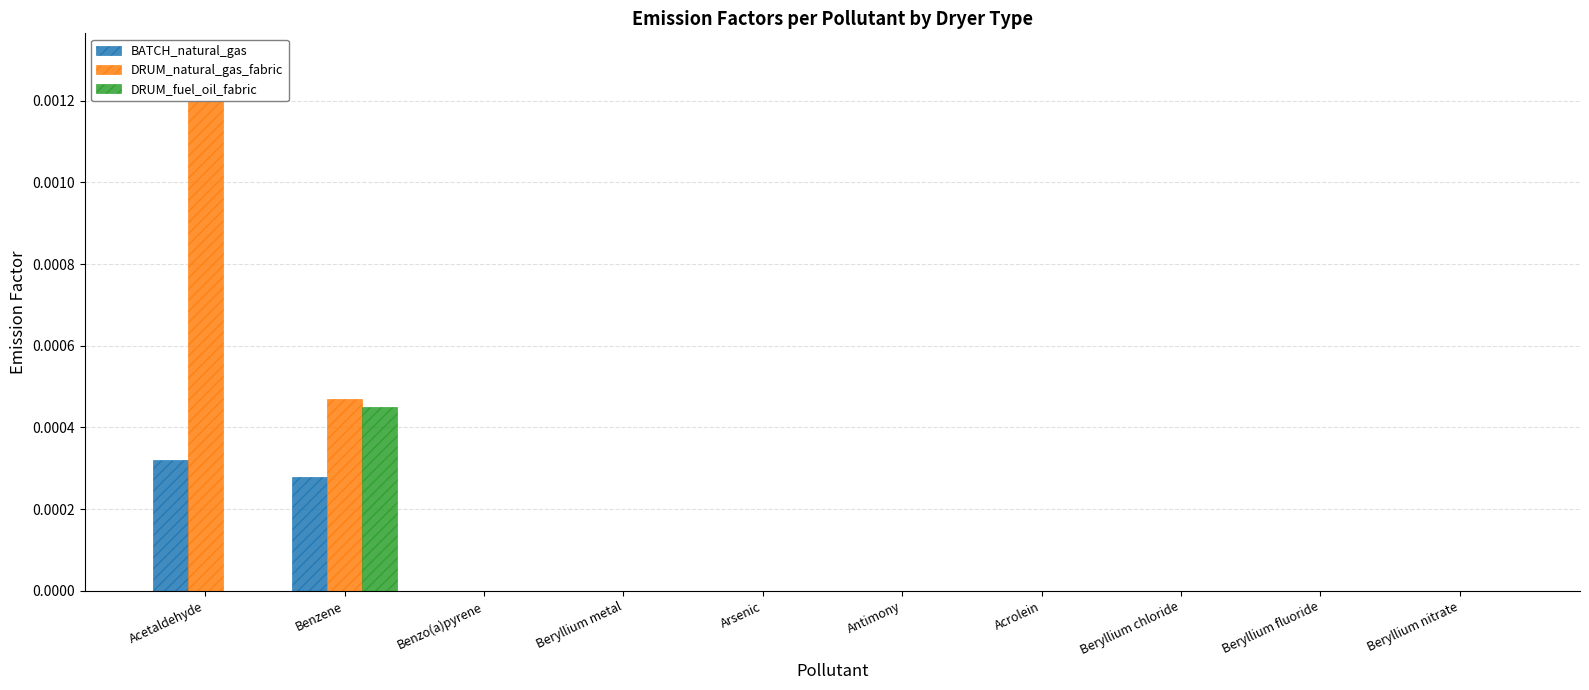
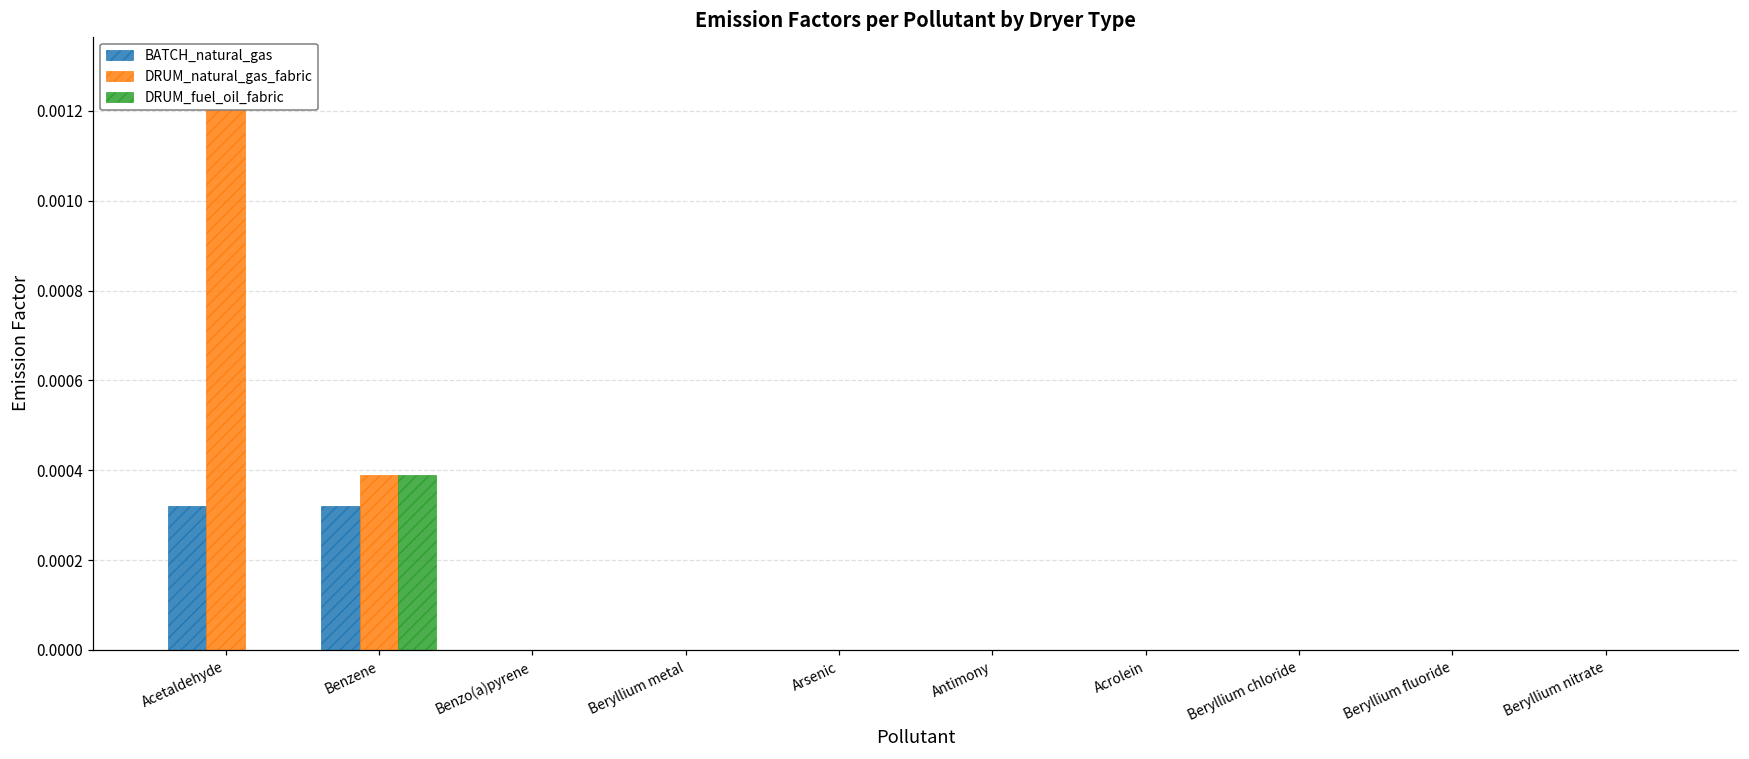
BATCH_natural_gas, Benzene: 0.00028 -> 0.00032
DRUM_natural_gas_fabric, Benzene: 0.00047 -> 0.00039
DRUM_fuel_oil_fabric, Benzene: 0.00045 -> 0.00039
